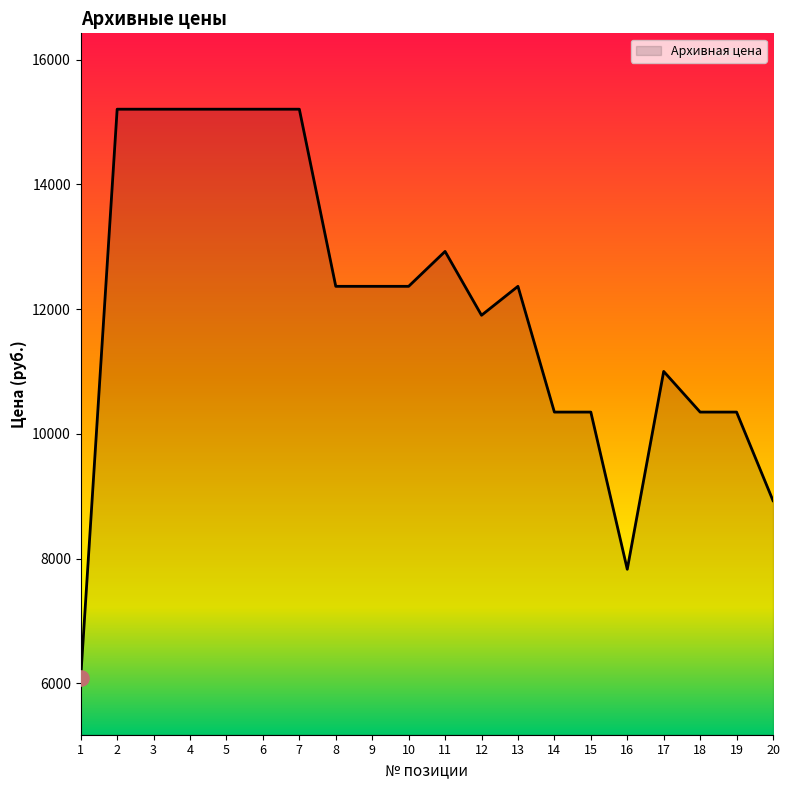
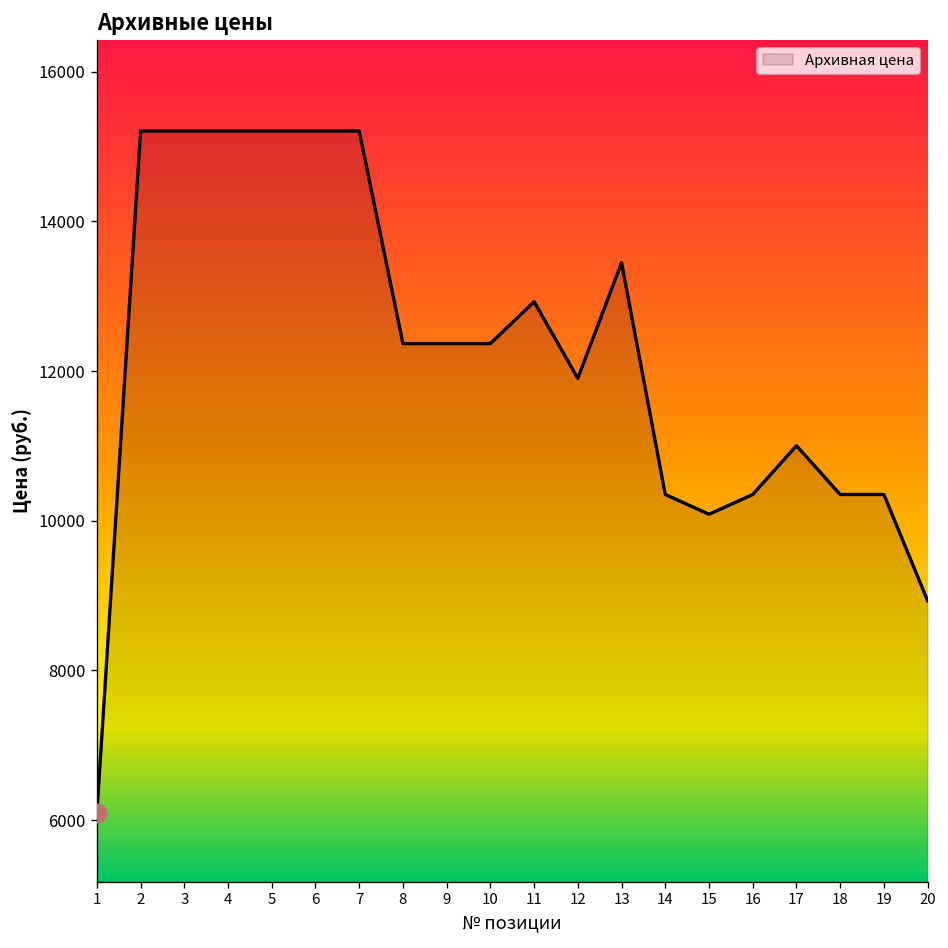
Архивная цена, 13: 12400 -> 13400
Архивная цена, 15: 10400 -> 10100
Архивная цена, 16: 7800 -> 10400
